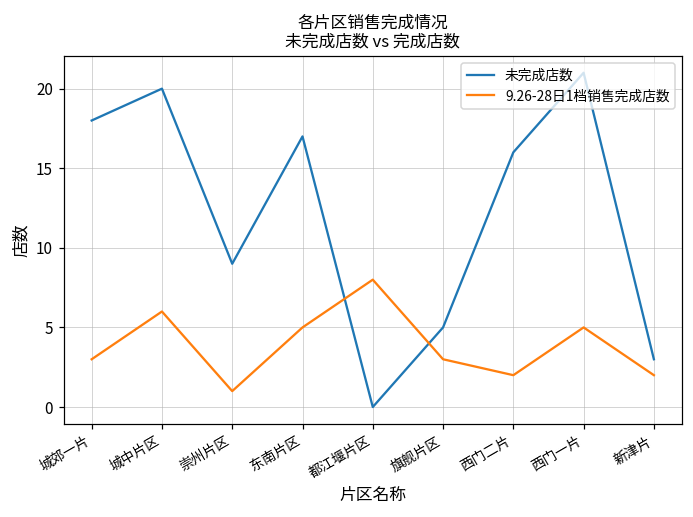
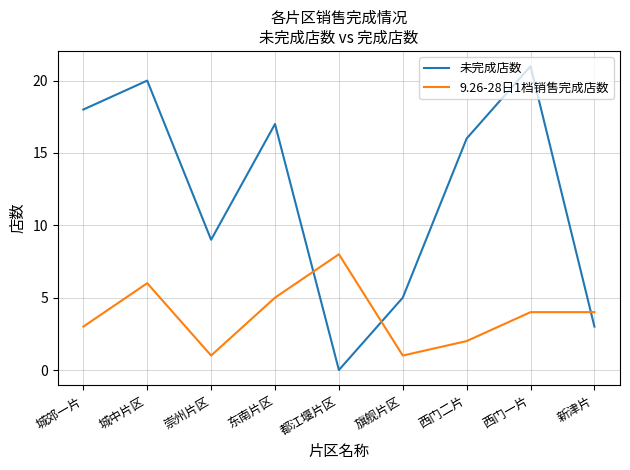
9.26-28日1档销售完成店数, 旗舰片区: 3 -> 1
9.26-28日1档销售完成店数, 西门一片: 5 -> 4
9.26-28日1档销售完成店数, 新津片: 2 -> 4
